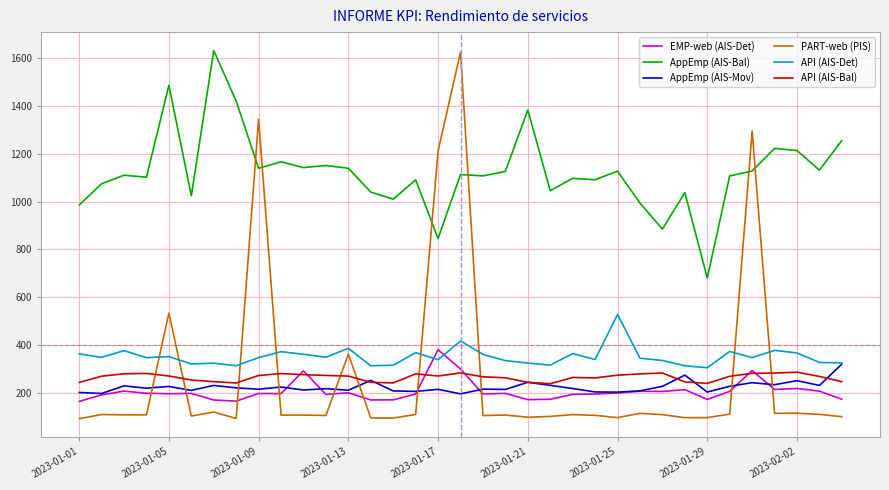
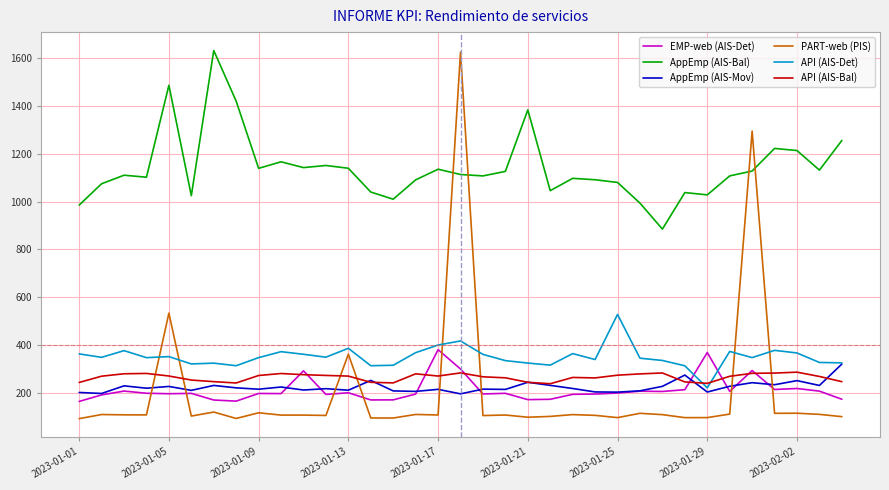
PART-web (PIS), 2023-01-09: 1350 -> 120
AppEmp (AIS-Bal), 2023-01-17: 850 -> 1140
PART-web (PIS), 2023-01-17: 1210 -> 110
API (AIS-Det), 2023-01-17: 340 -> 400
AppEmp (AIS-Bal), 2023-01-25: 1130 -> 1080
EMP-web (AIS-Det), 2023-01-29: 170 -> 370
AppEmp (AIS-Bal), 2023-01-29: 680 -> 1030
API (AIS-Det), 2023-01-29: 300 -> 220
